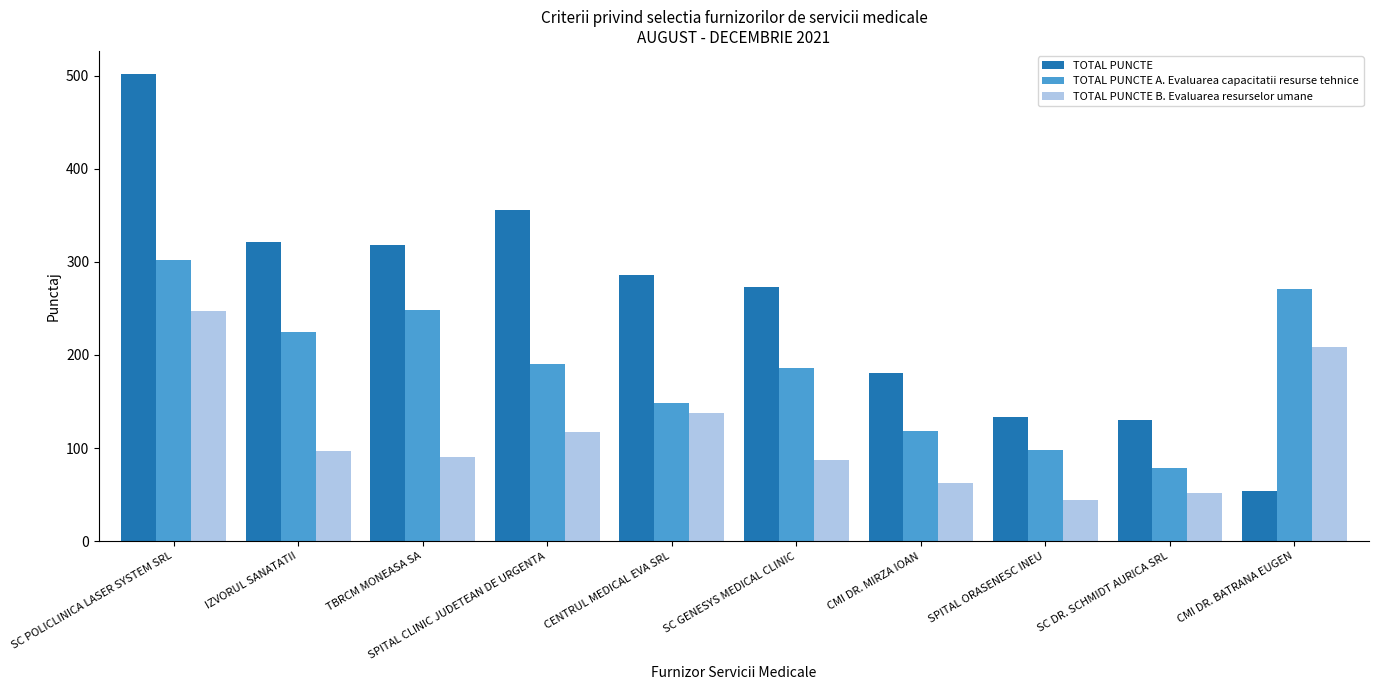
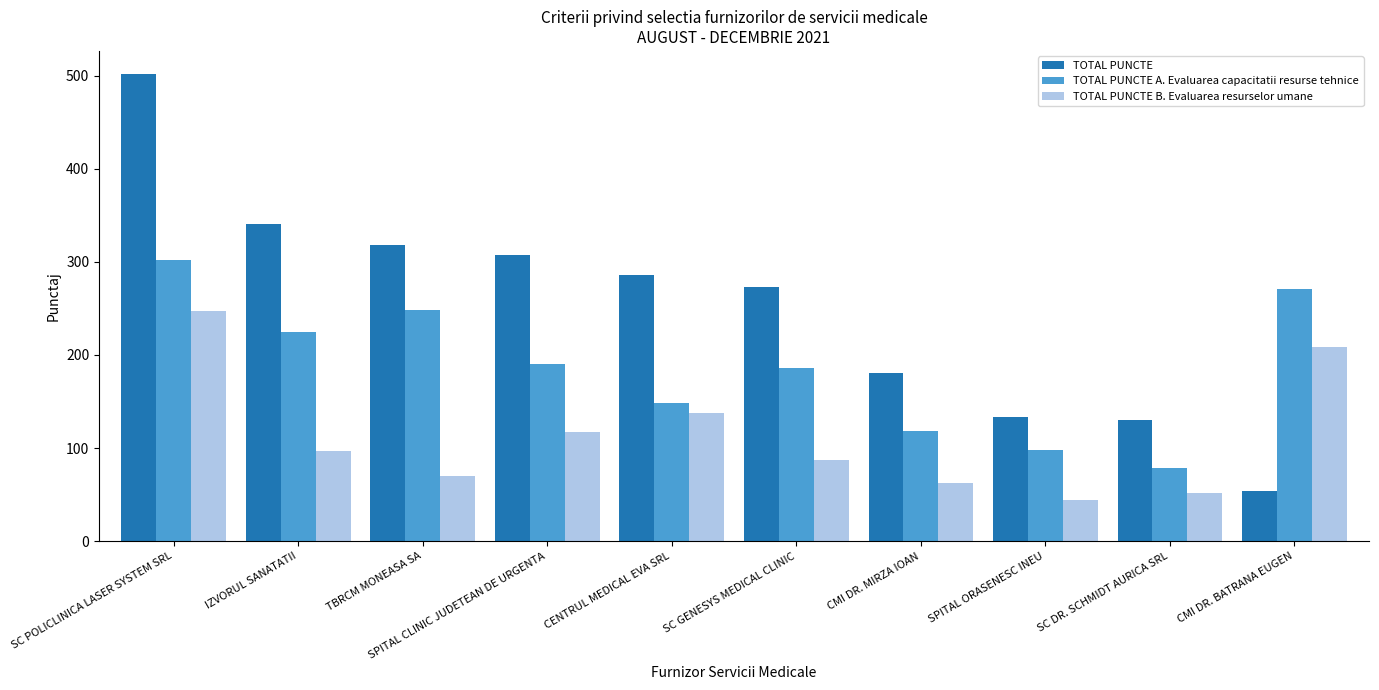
TOTAL PUNCTE, IZVORUL SANATATII: 320 -> 340
TOTAL PUNCTE B. Evaluarea resurselor umane, TBRCM MONEASA SA: 90 -> 70
TOTAL PUNCTE, SPITAL CLINIC JUDETEAN DE URGENTA: 360 -> 310
